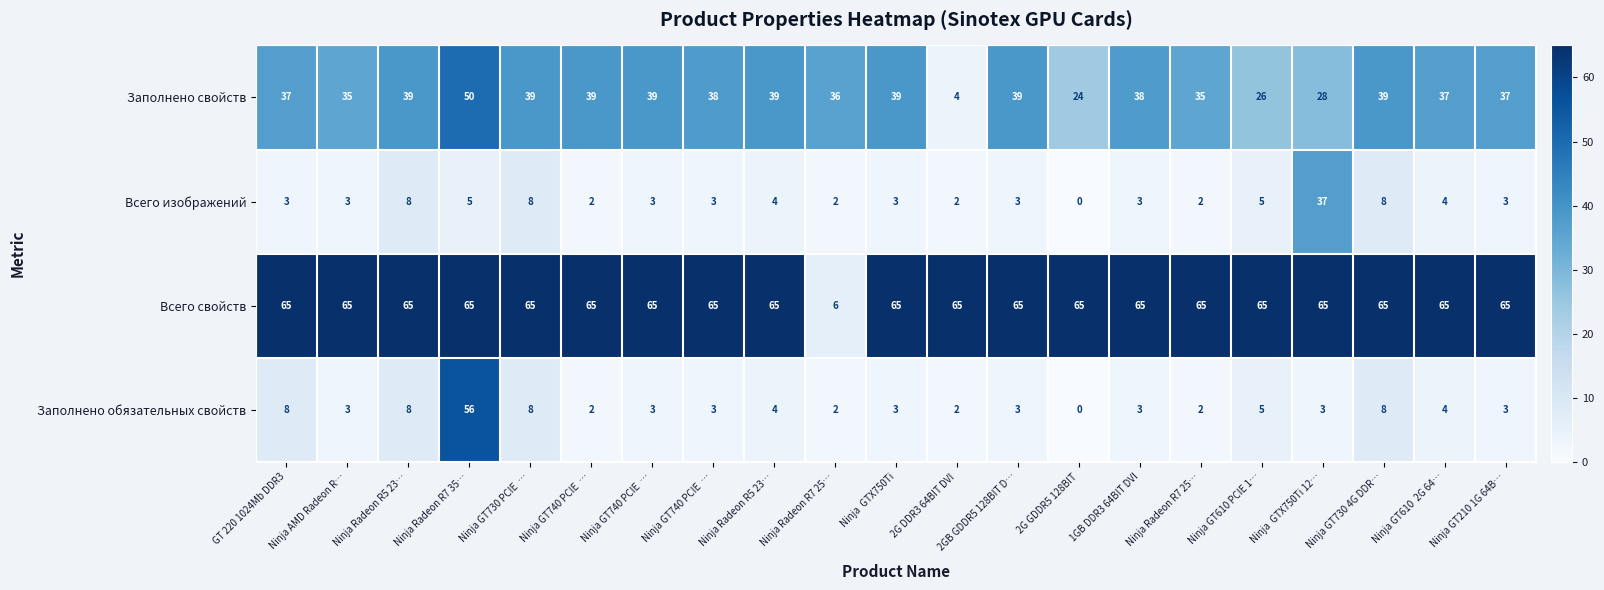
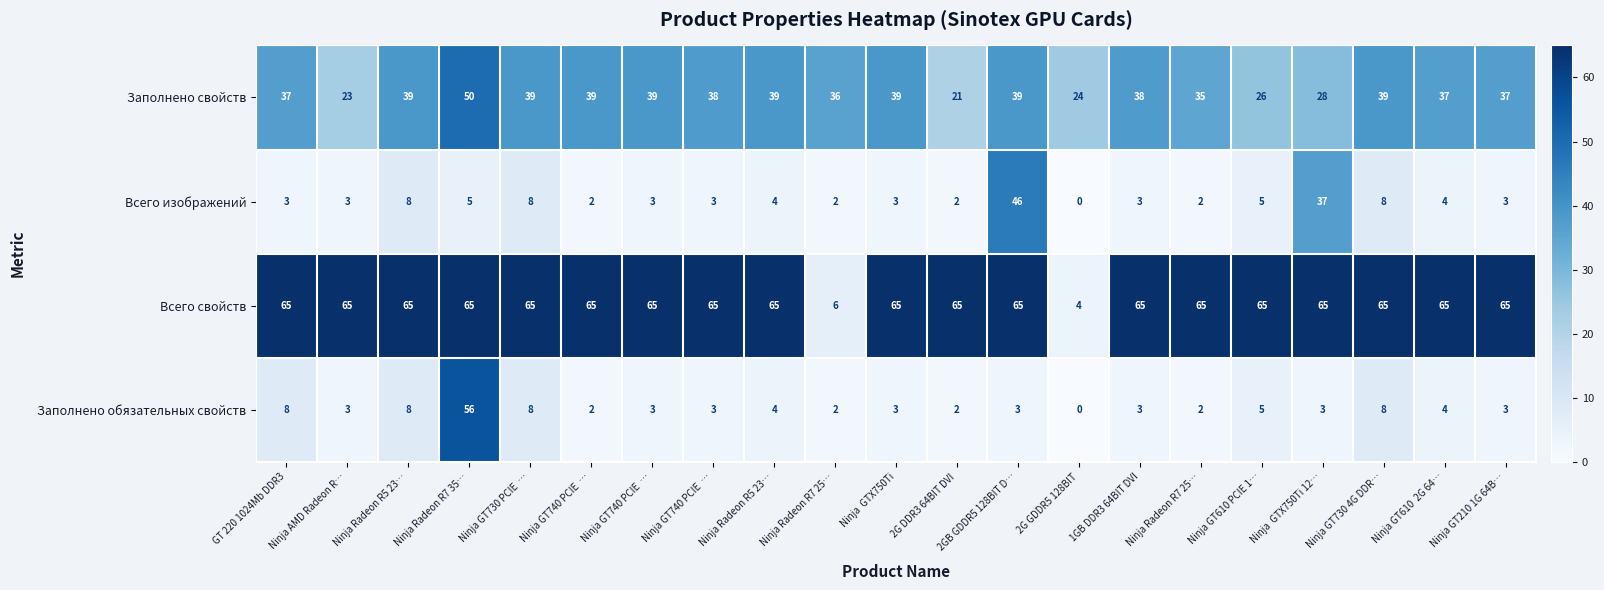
Заполнено свойств, Ninja AMD Radeon R…: 35 -> 23
Заполнено свойств, 2G DDR3 64BIT DVI: 4 -> 21
Всего изображений, 2GB GDDR5 128BIT D…: 3 -> 46
Всего свойств, 2G GDDR5 128BIT: 65 -> 4
